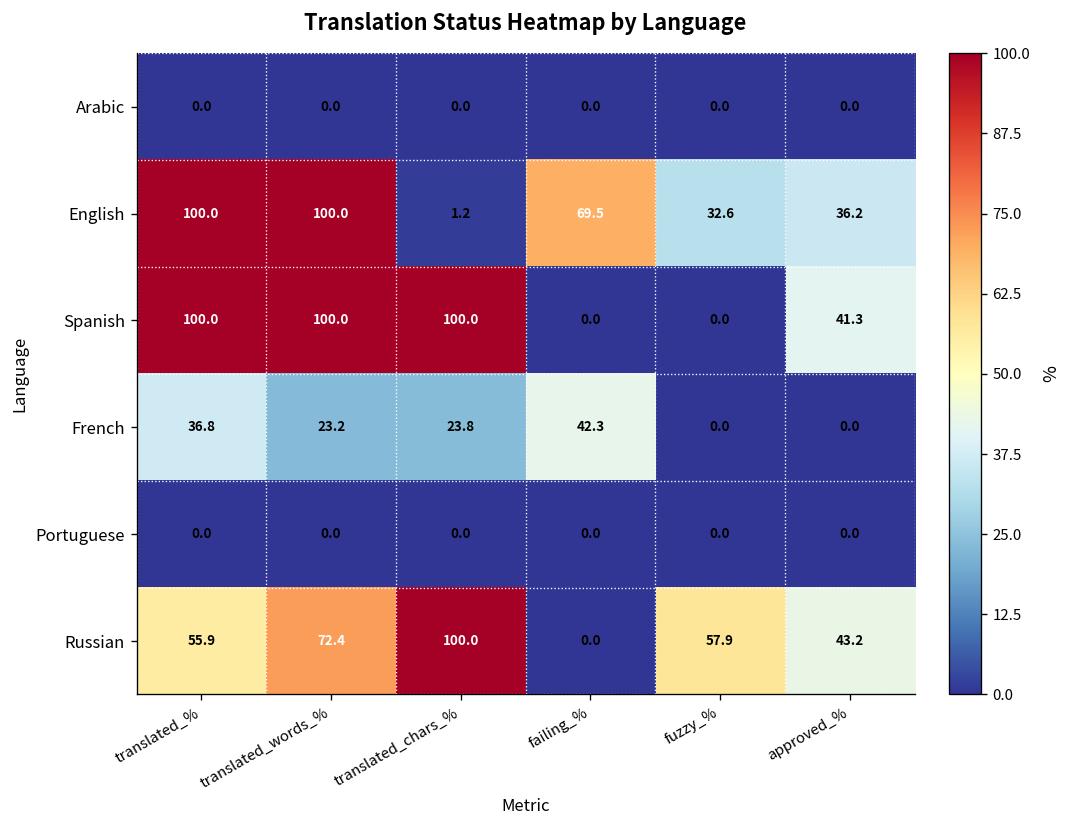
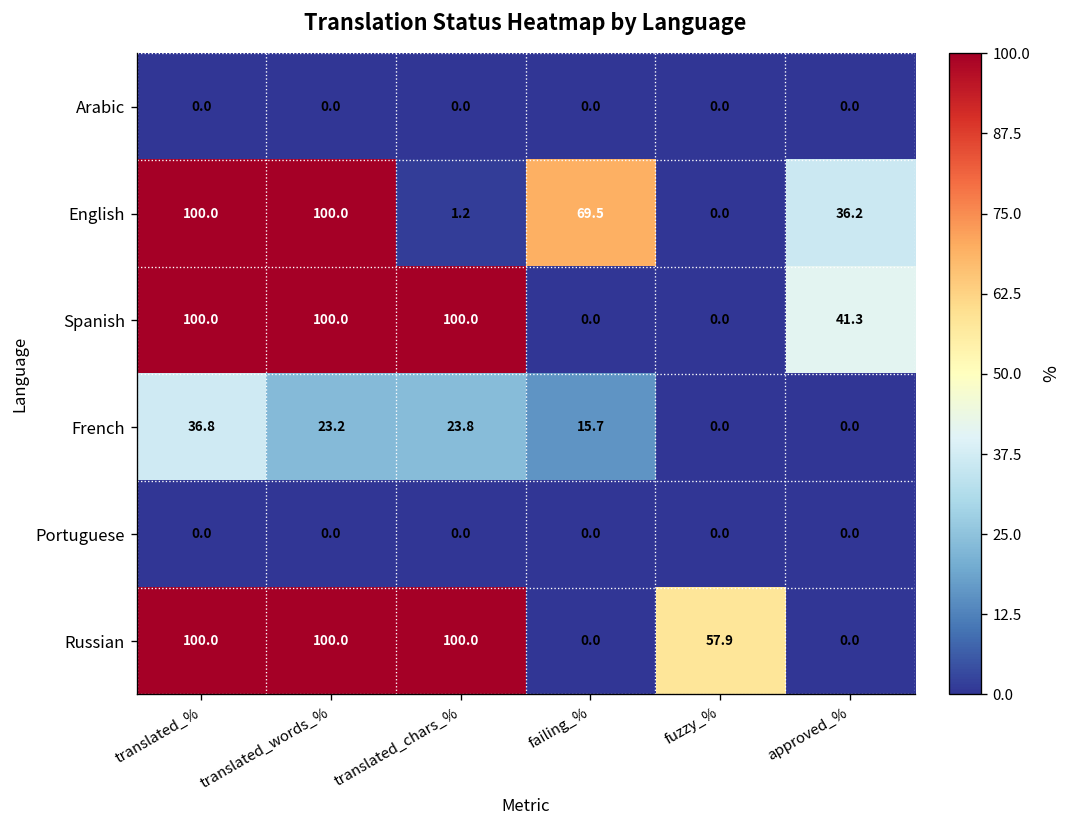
English, fuzzy_%: 32.6 -> 0.0
French, failing_%: 42.3 -> 15.7
Russian, translated_%: 55.9 -> 100.0
Russian, translated_words_%: 72.4 -> 100.0
Russian, approved_%: 43.2 -> 0.0
